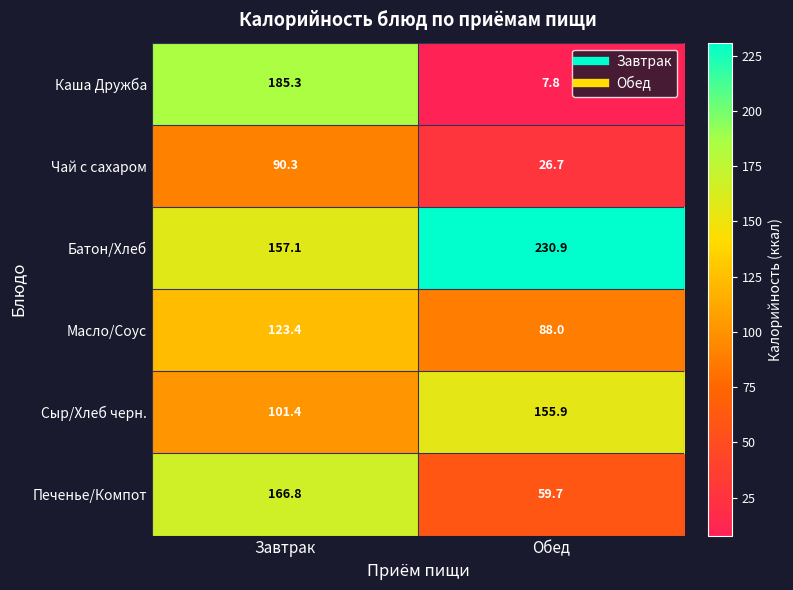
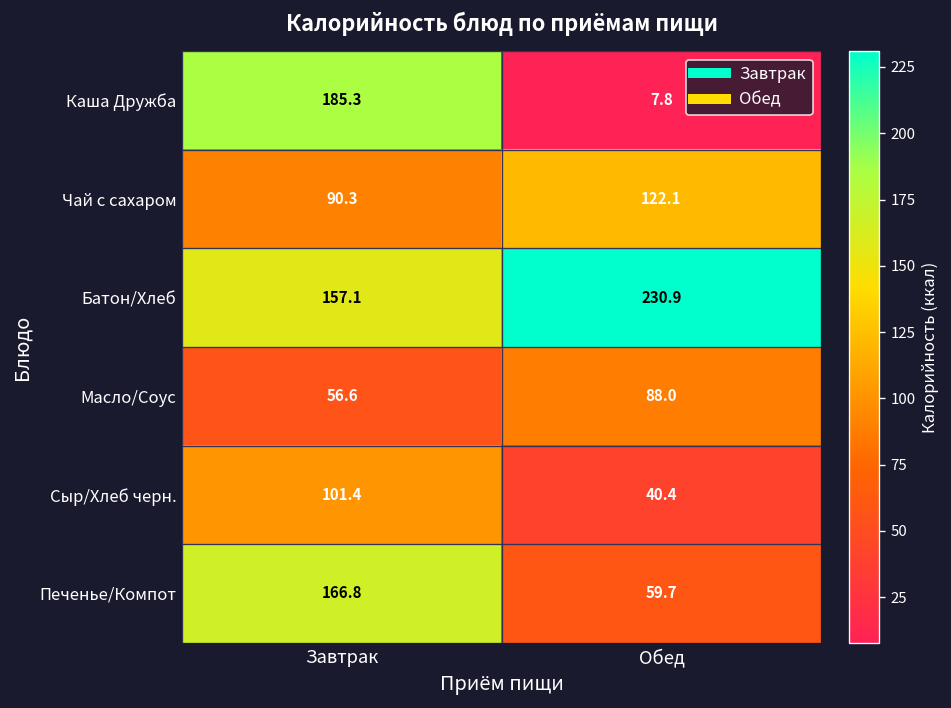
Чай с сахаром, Обед: 26.7 -> 122.1
Масло/Соус, Завтрак: 123.4 -> 56.6
Сыр/Хлеб черн., Обед: 155.9 -> 40.4
